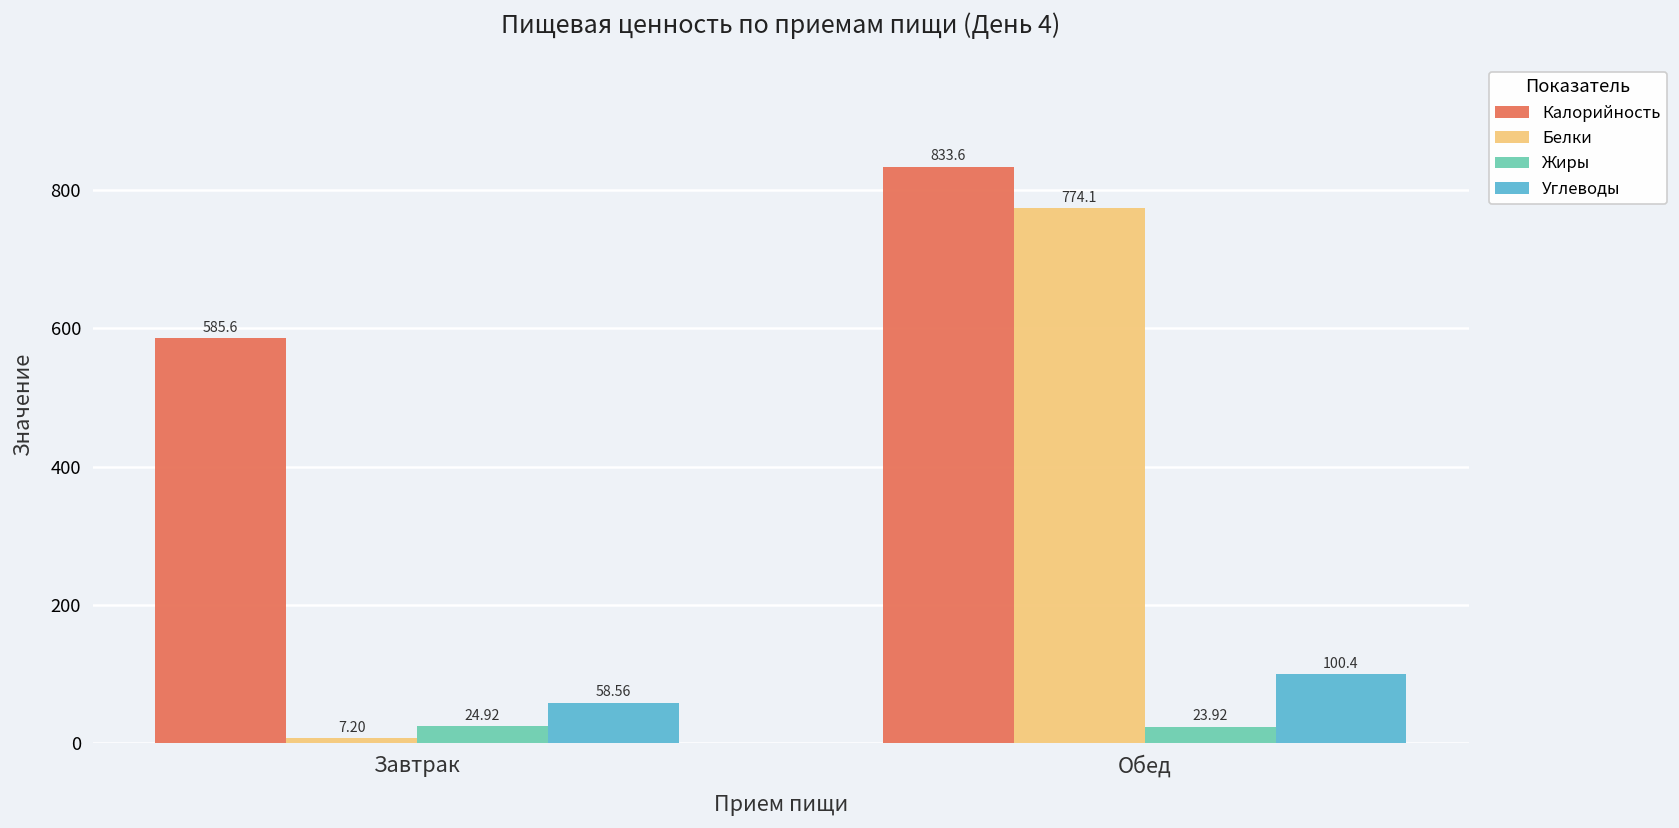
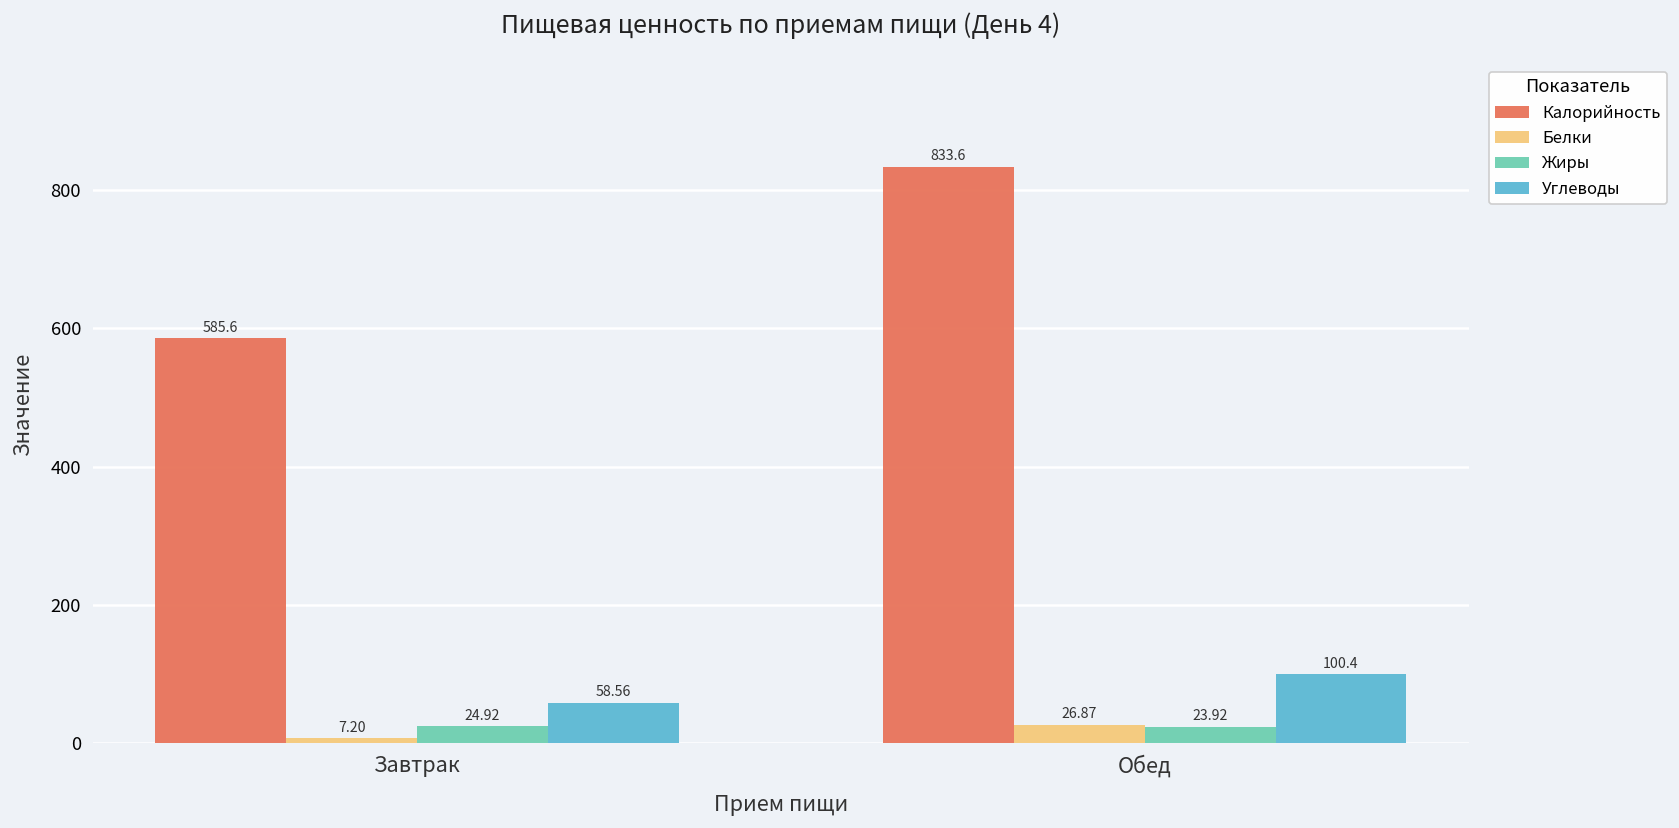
Белки, Обед: 774.1 -> 26.87
